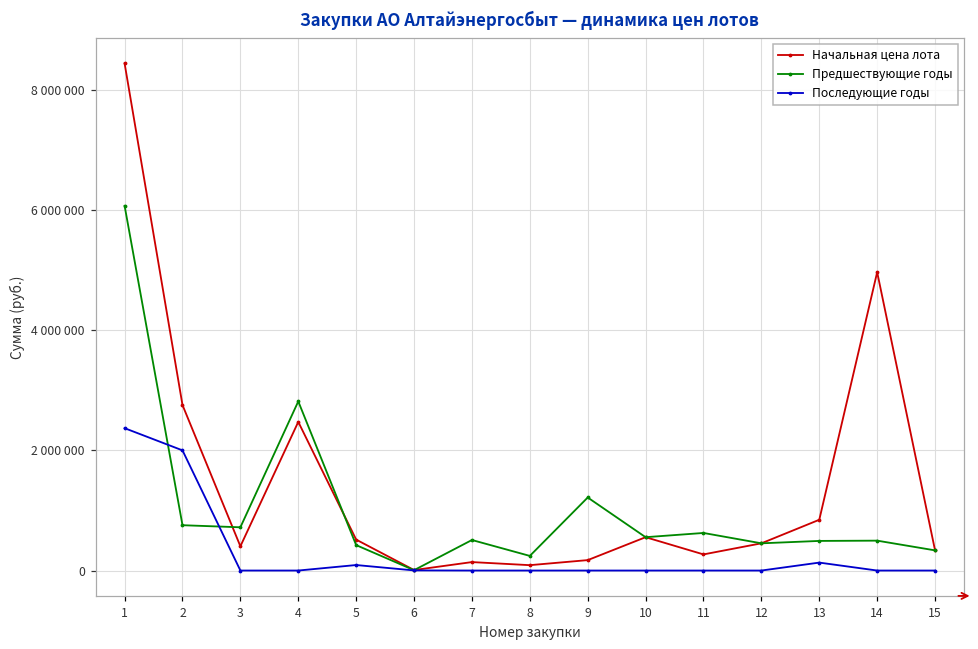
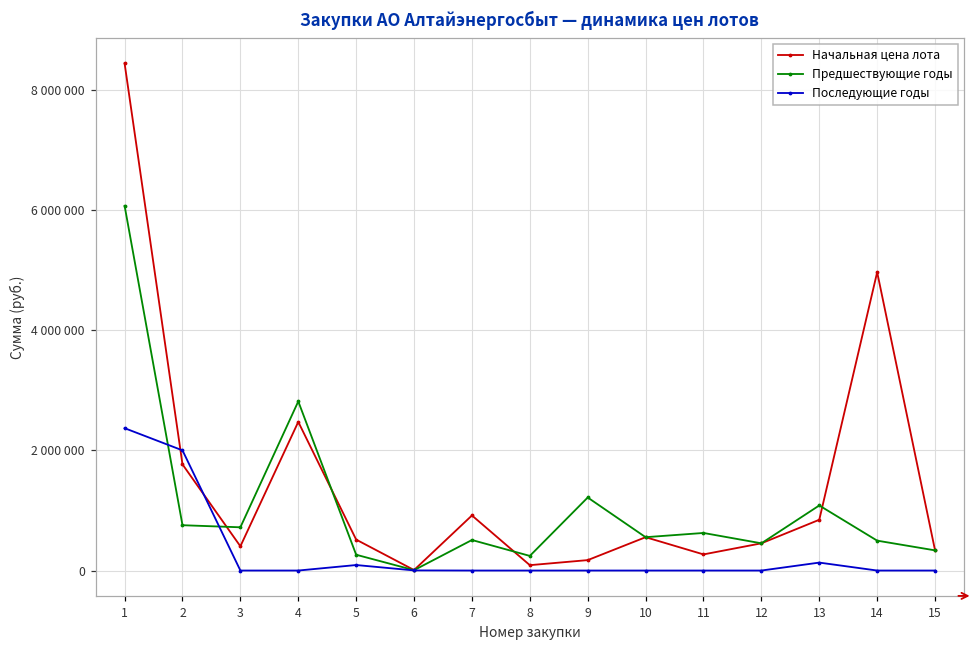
Начальная цена лота, 2: 2800000 -> 1800000
Предшествующие годы, 5: 400000 -> 300000
Начальная цена лота, 7: 100000 -> 900000
Предшествующие годы, 13: 500000 -> 1100000
